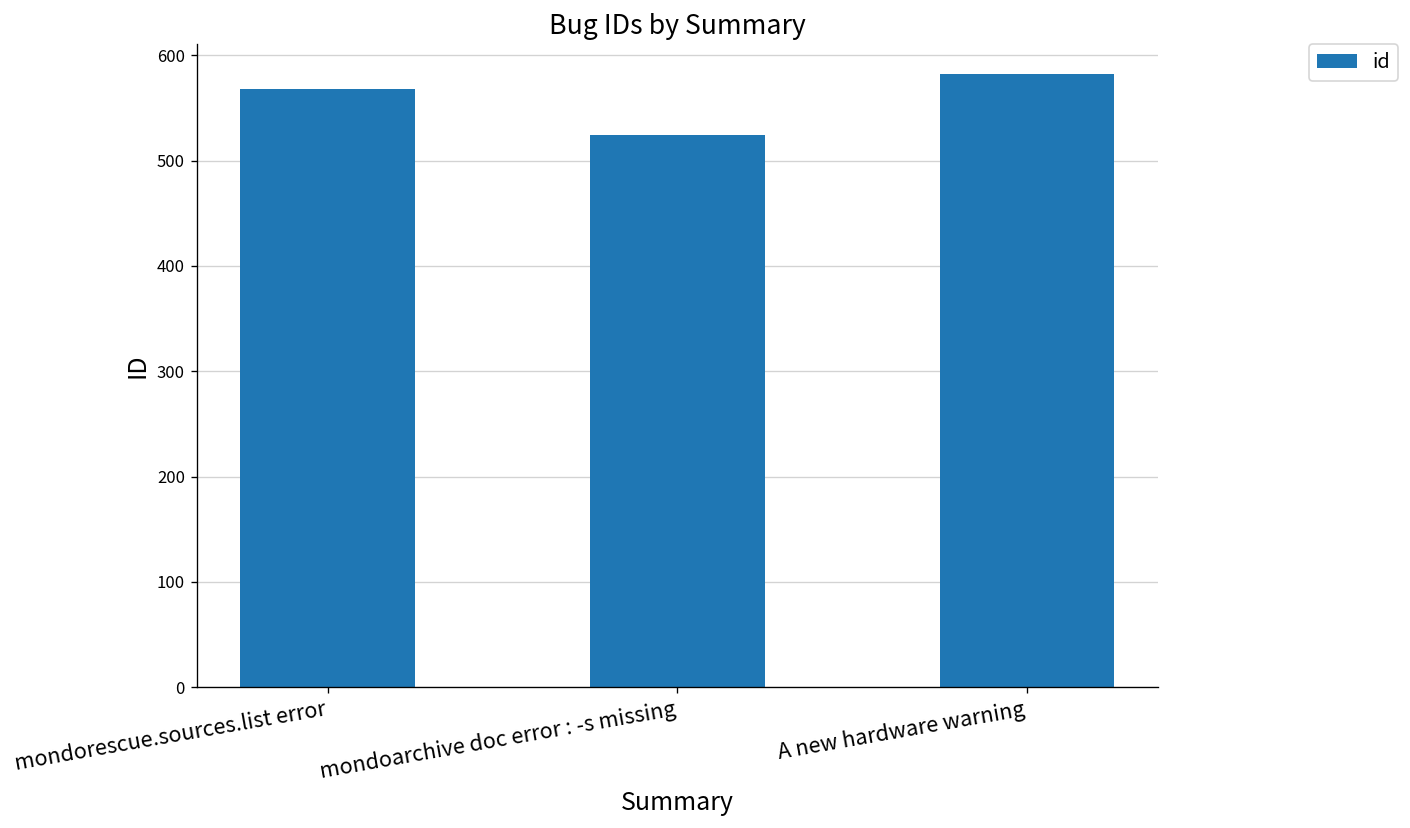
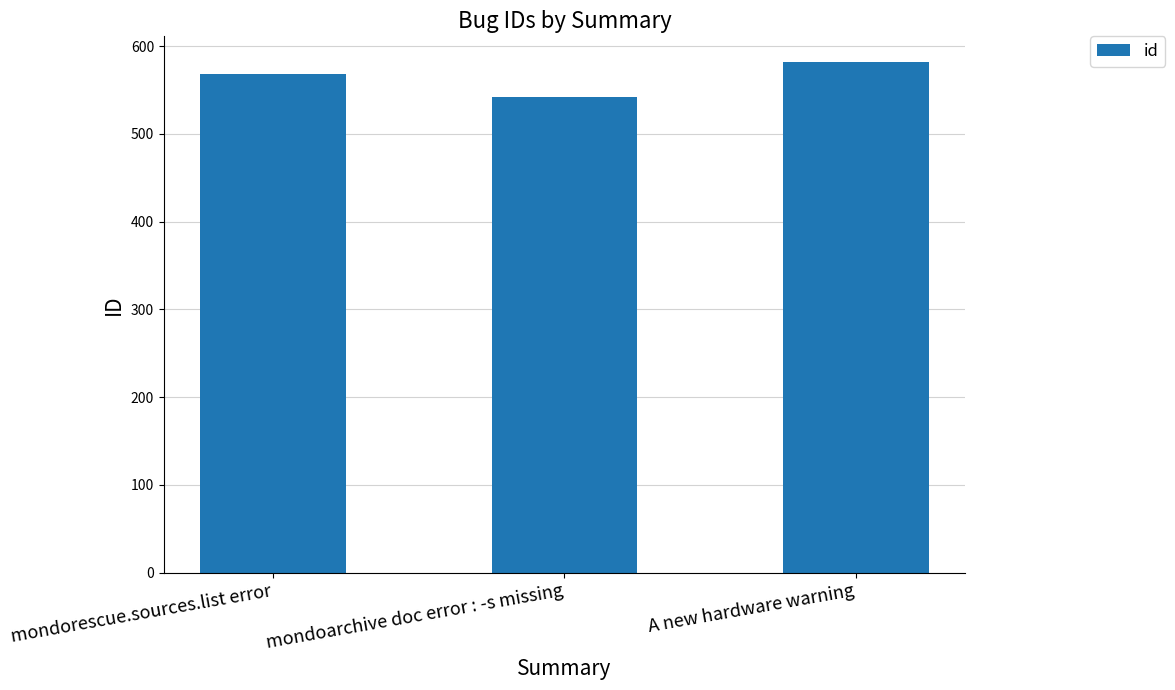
mondoarchive doc error : -s missing: 520 -> 540
